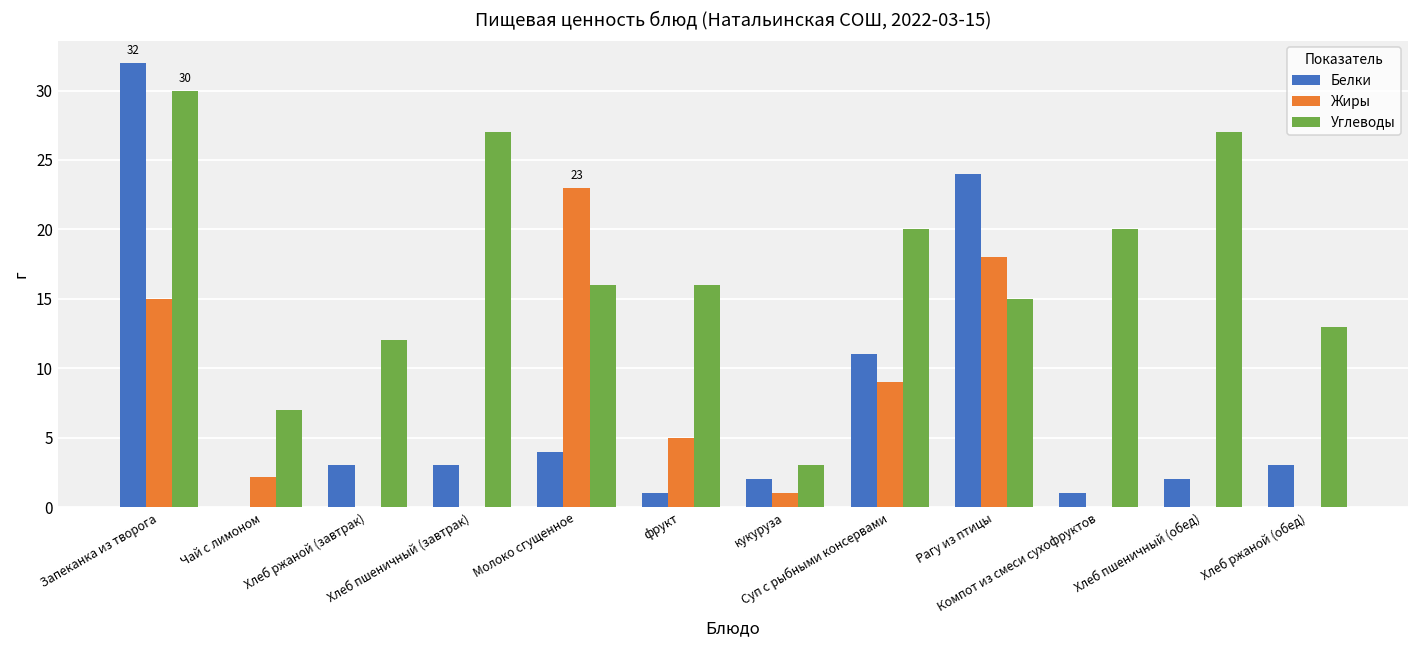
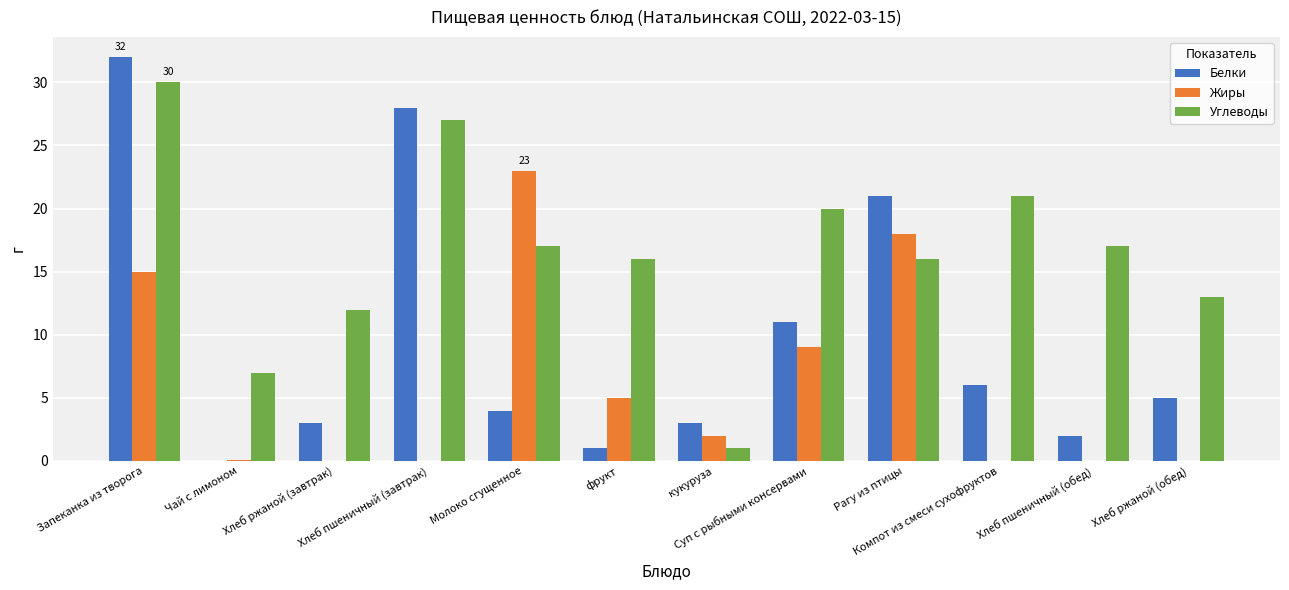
Жиры, Чай с лимоном: 2.2 -> 0.1
Белки, Хлеб пшеничный (завтрак): 3 -> 28
Углеводы, Молоко сгущенное: 16 -> 17
Белки, кукуруза: 2 -> 3
Жиры, кукуруза: 1 -> 2
Углеводы, кукуруза: 3 -> 1
Белки, Рагу из птицы: 24 -> 21
Углеводы, Рагу из птицы: 15 -> 16
Белки, Компот из смеси сухофруктов: 1 -> 6
Углеводы, Компот из смеси сухофруктов: 20 -> 21
Углеводы, Хлеб пшеничный (обед): 27 -> 17
Белки, Хлеб ржаной (обед): 3 -> 5
